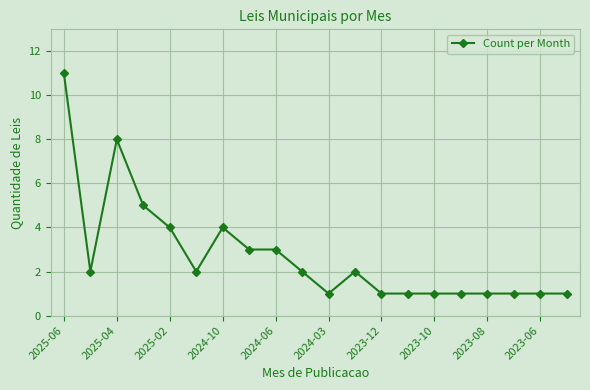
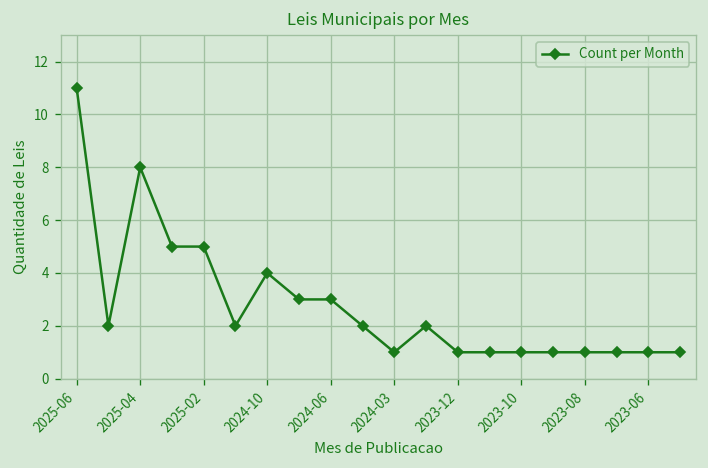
2025-02: 4 -> 5
